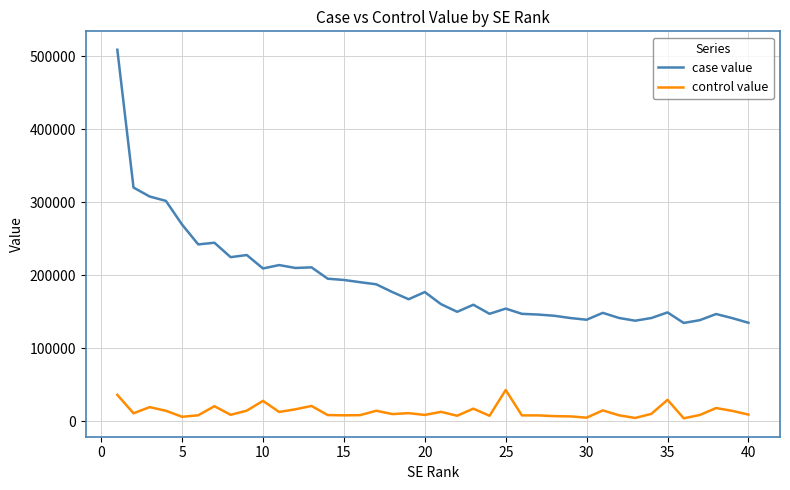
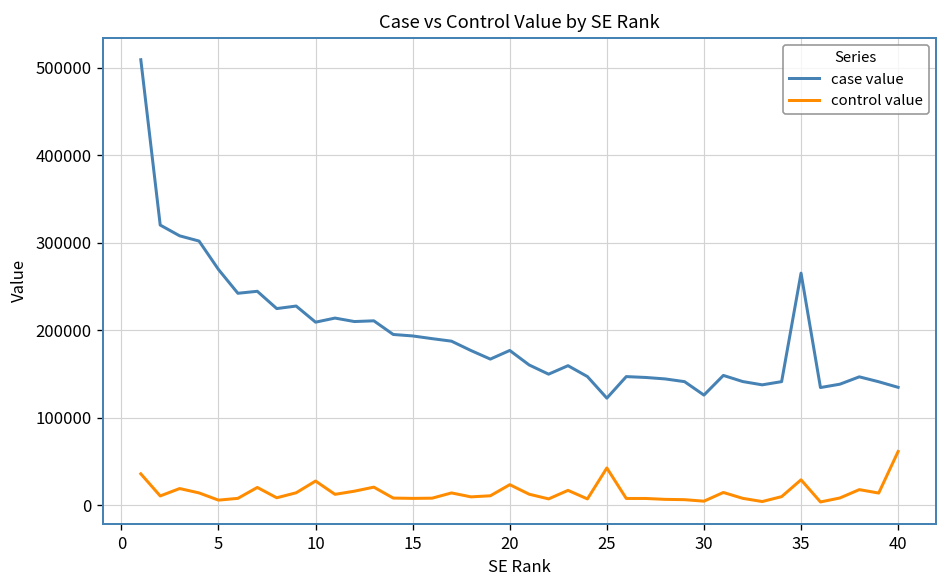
control value, 20: 10000 -> 20000
case value, 25: 150000 -> 120000
case value, 30: 140000 -> 130000
case value, 35: 150000 -> 270000
control value, 40: 10000 -> 60000
